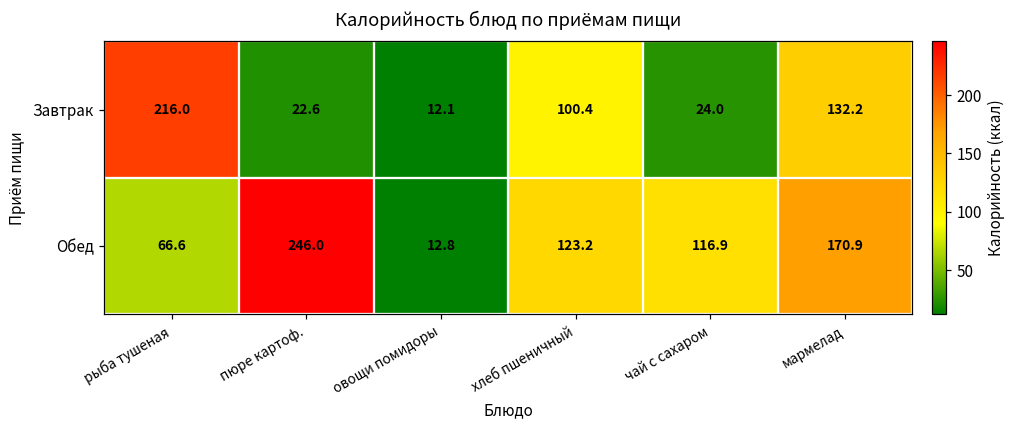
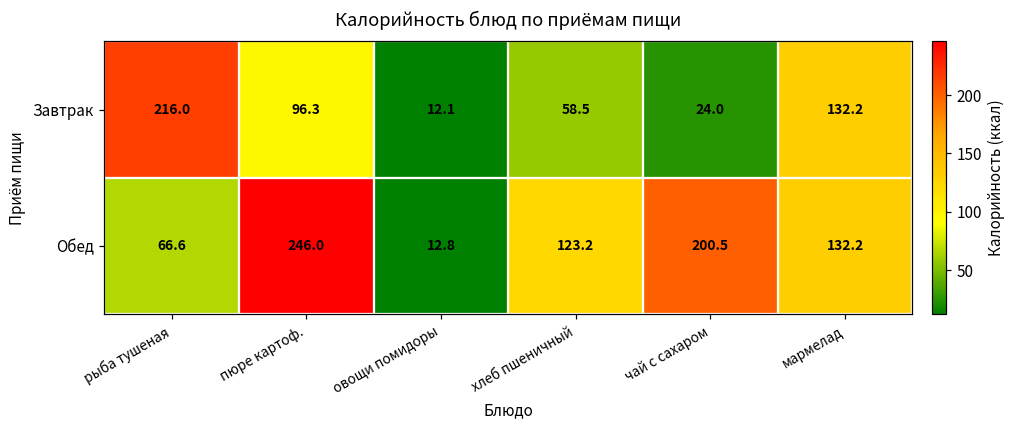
Завтрак, пюре картоф.: 22.6 -> 96.3
Завтрак, хлеб пшеничный: 100.4 -> 58.5
Обед, чай с сахаром: 116.9 -> 200.5
Обед, мармелад: 170.9 -> 132.2
